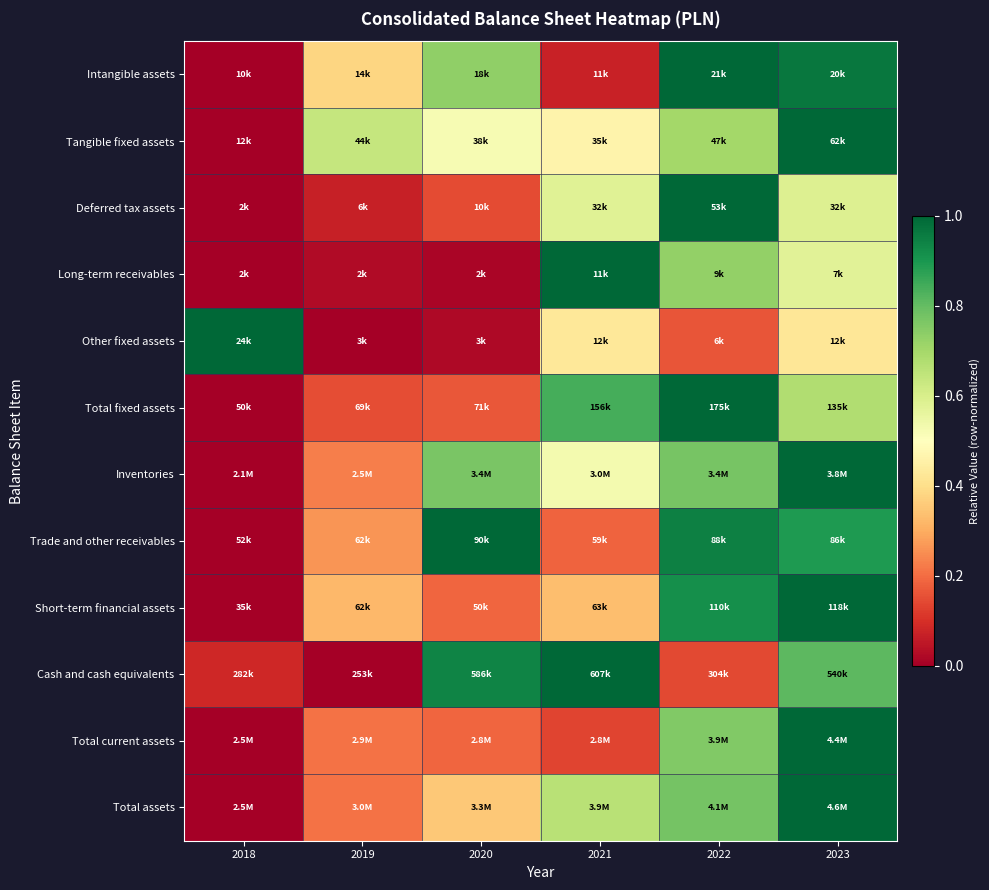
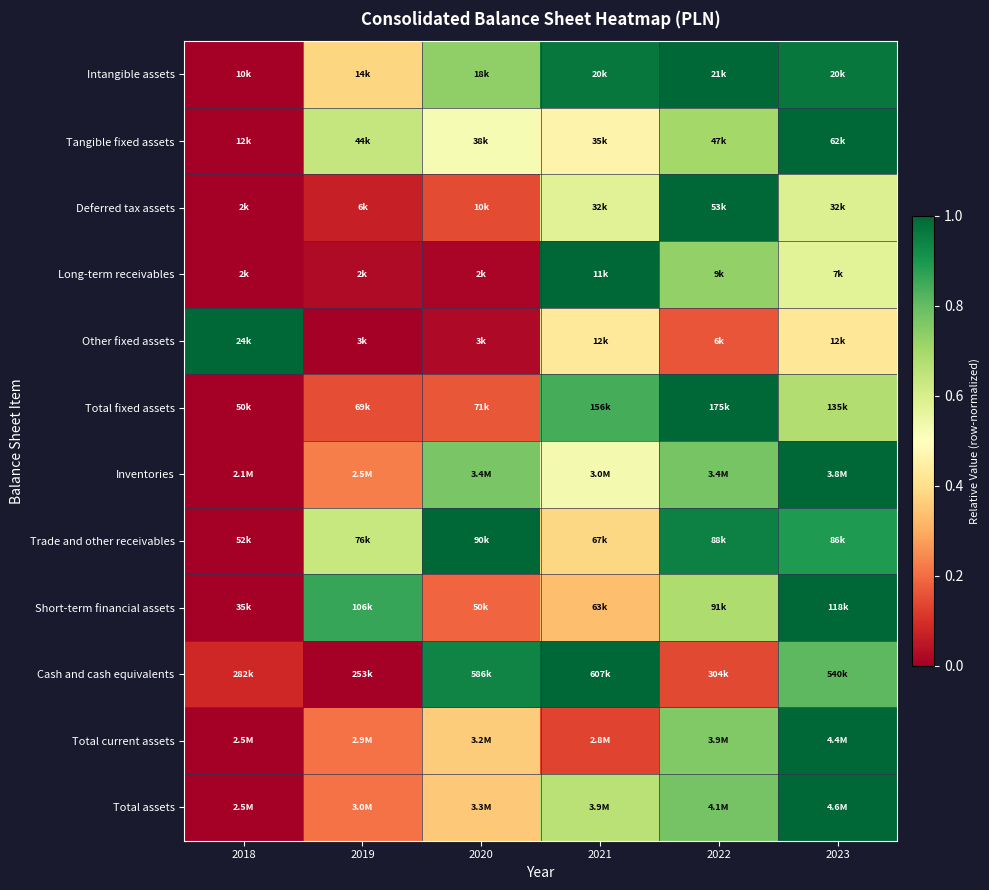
Intangible assets, 2021: 11k -> 20k
Trade and other receivables, 2019: 62k -> 76k
Trade and other receivables, 2021: 59k -> 67k
Short-term financial assets, 2019: 62k -> 106k
Short-term financial assets, 2022: 110k -> 91k
Total current assets, 2020: 2.8M -> 3.2M
